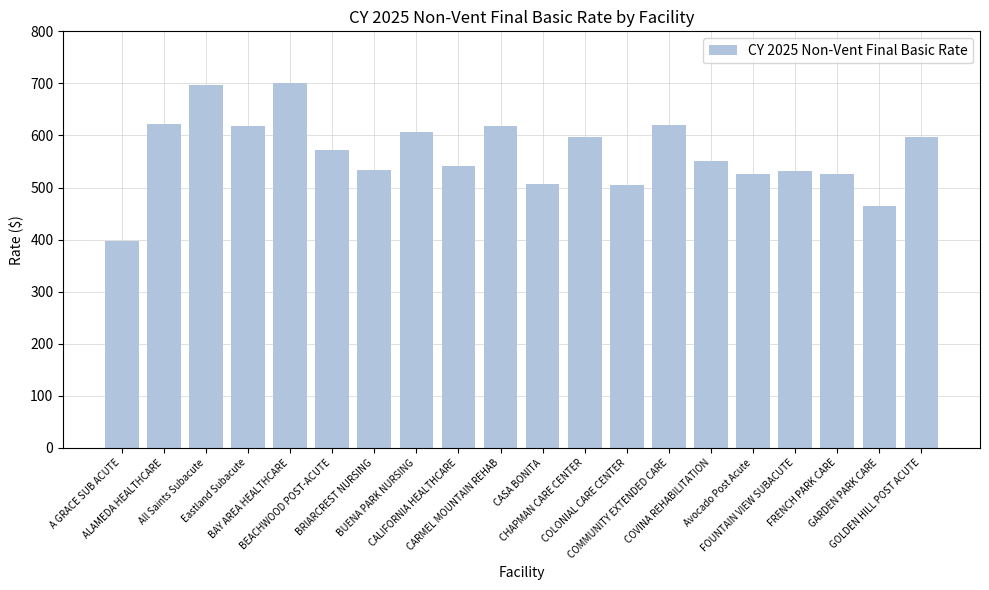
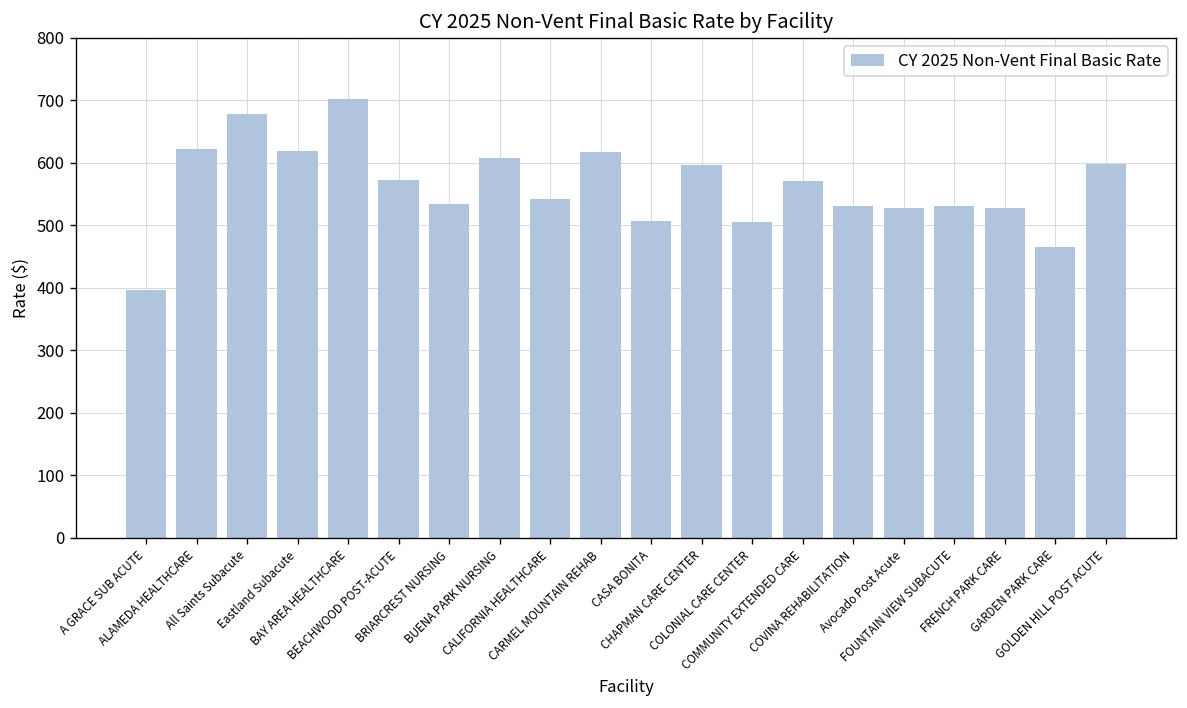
All Saints Subacute: 700 -> 680
COMMUNITY EXTENDED CARE: 620 -> 570
COVINA REHABILITATION: 550 -> 530
